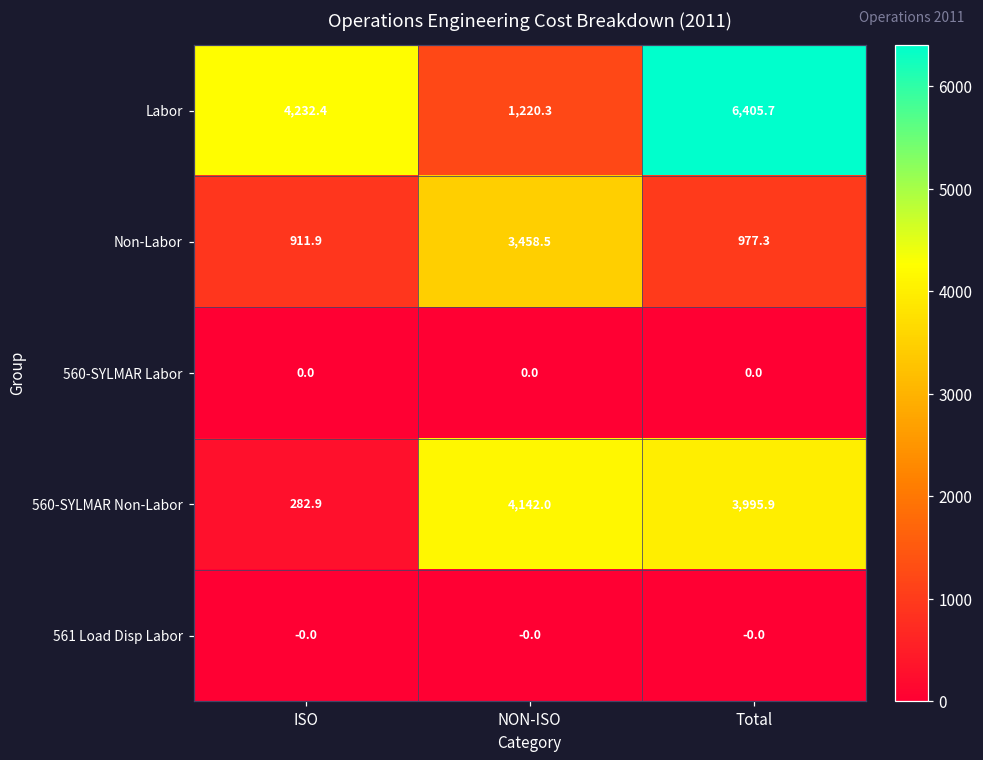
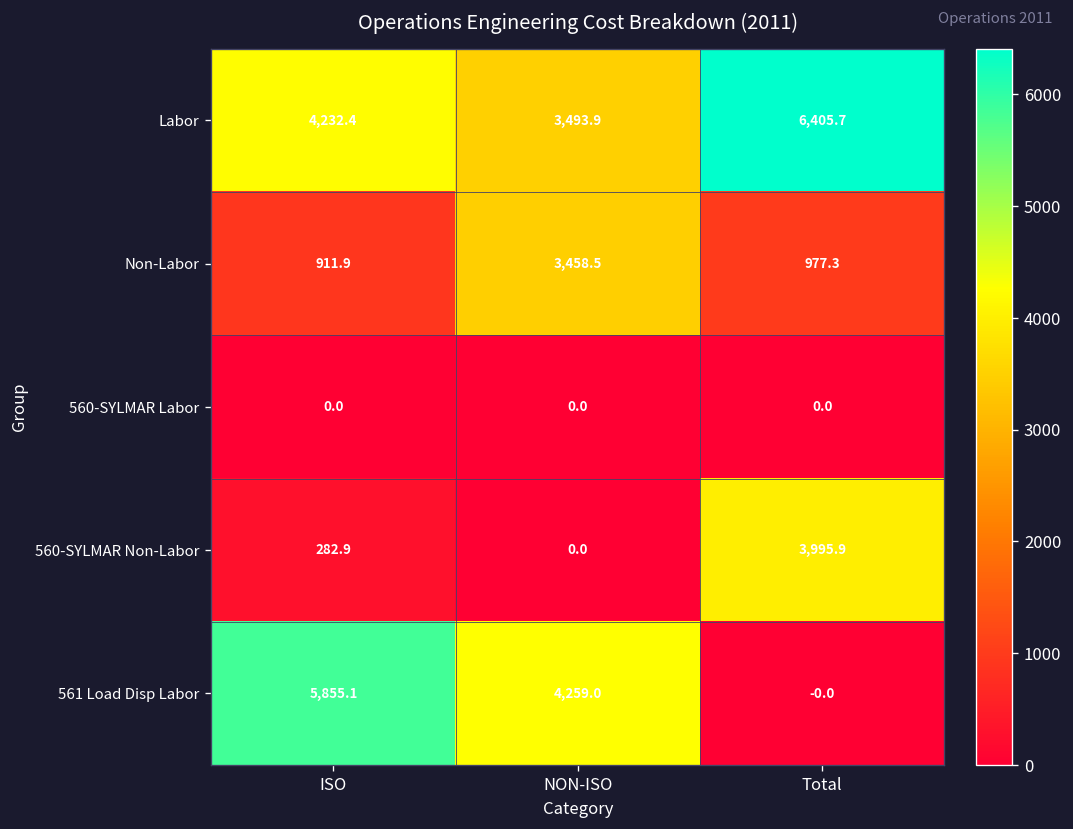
Labor, NON-ISO: 1,220.3 -> 3,493.9
560-SYLMAR Non-Labor, NON-ISO: 4,142.0 -> 0.0
561 Load Disp Labor, ISO: -0.0 -> 5,855.1
561 Load Disp Labor, NON-ISO: -0.0 -> 4,259.0
